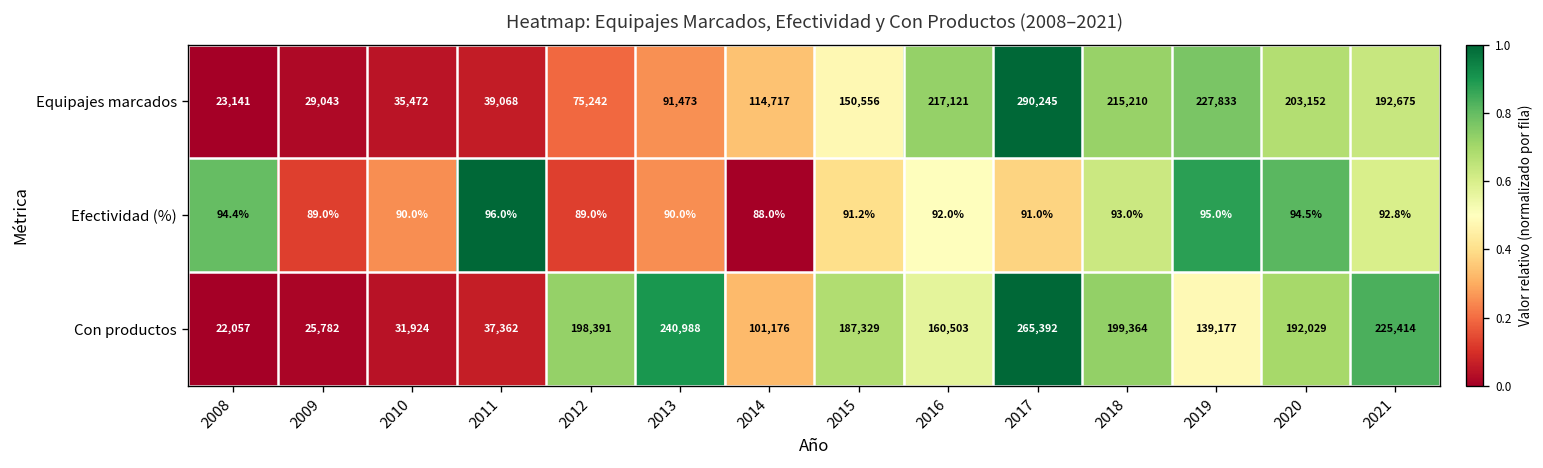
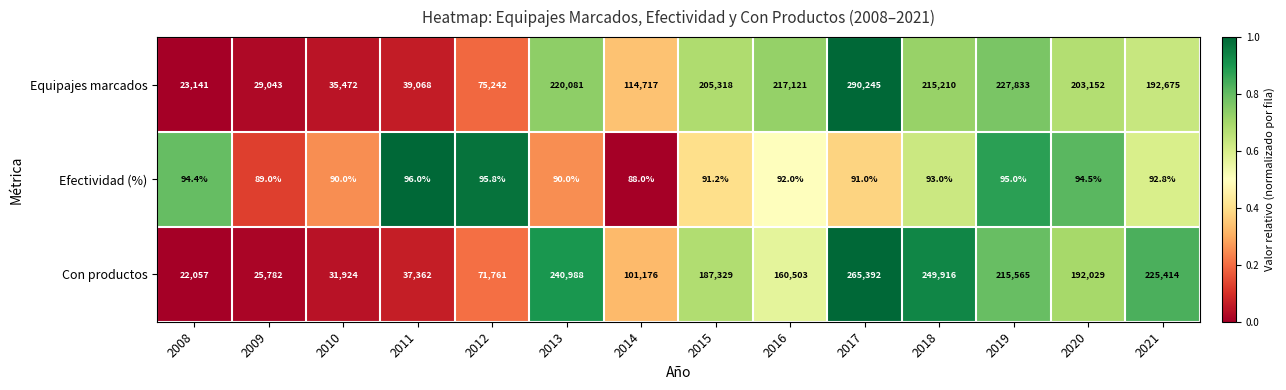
Equipajes marcados, 2013: 91,473 -> 220,081
Equipajes marcados, 2015: 150,556 -> 205,318
Efectividad (%), 2012: 89.0% -> 95.8%
Con productos, 2012: 198,391 -> 71,761
Con productos, 2018: 199,364 -> 249,916
Con productos, 2019: 139,177 -> 215,565
